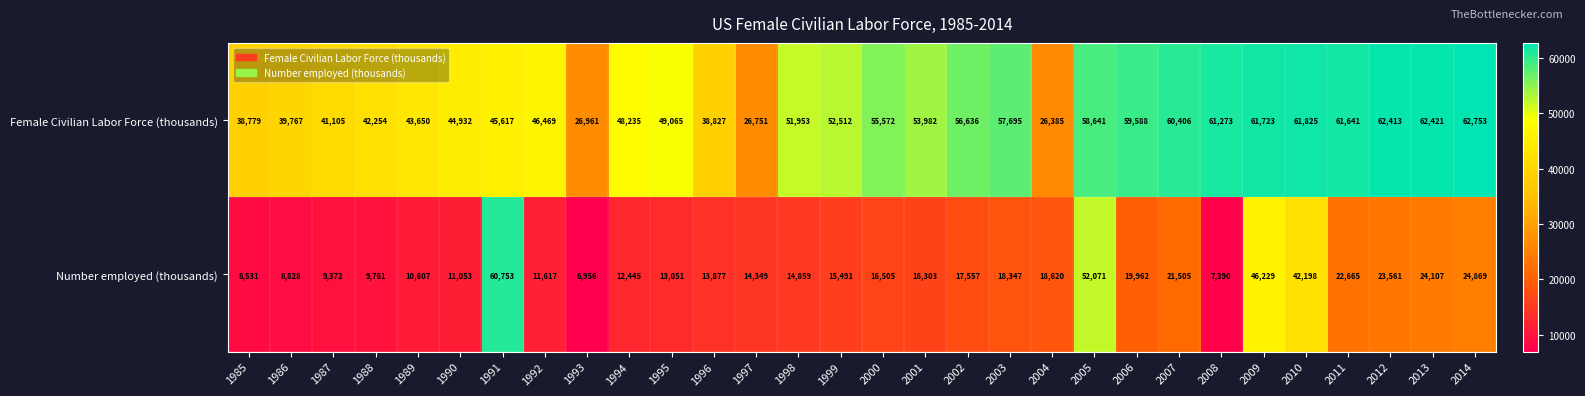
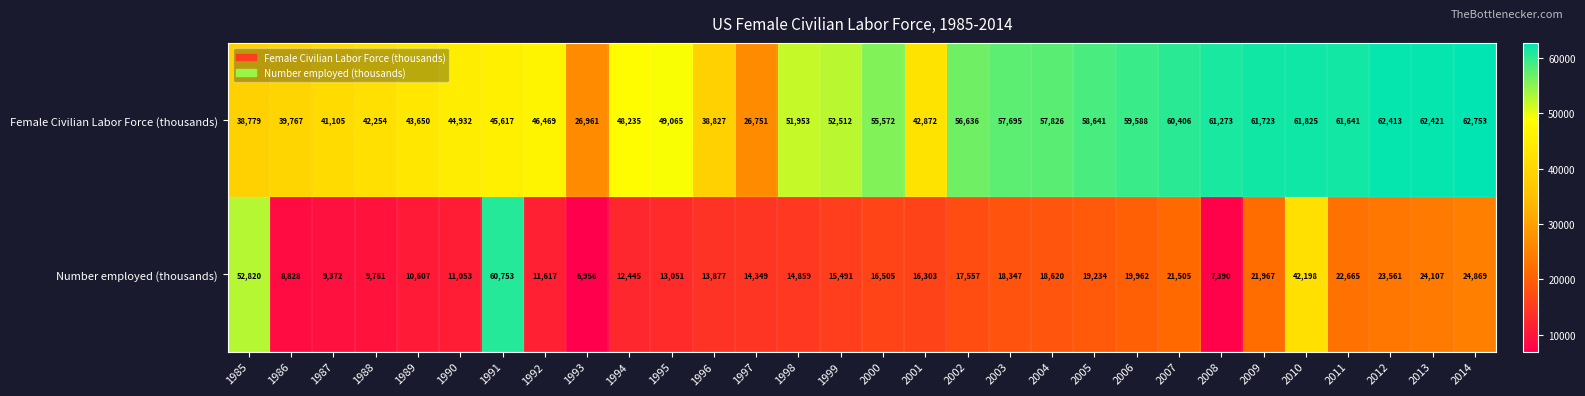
Female Civilian Labor Force (thousands), 2001: 53,982 -> 42,872
Female Civilian Labor Force (thousands), 2004: 26,385 -> 57,826
Number employed (thousands), 1985: 8,531 -> 52,820
Number employed (thousands), 2005: 52,071 -> 19,234
Number employed (thousands), 2009: 46,229 -> 21,967
